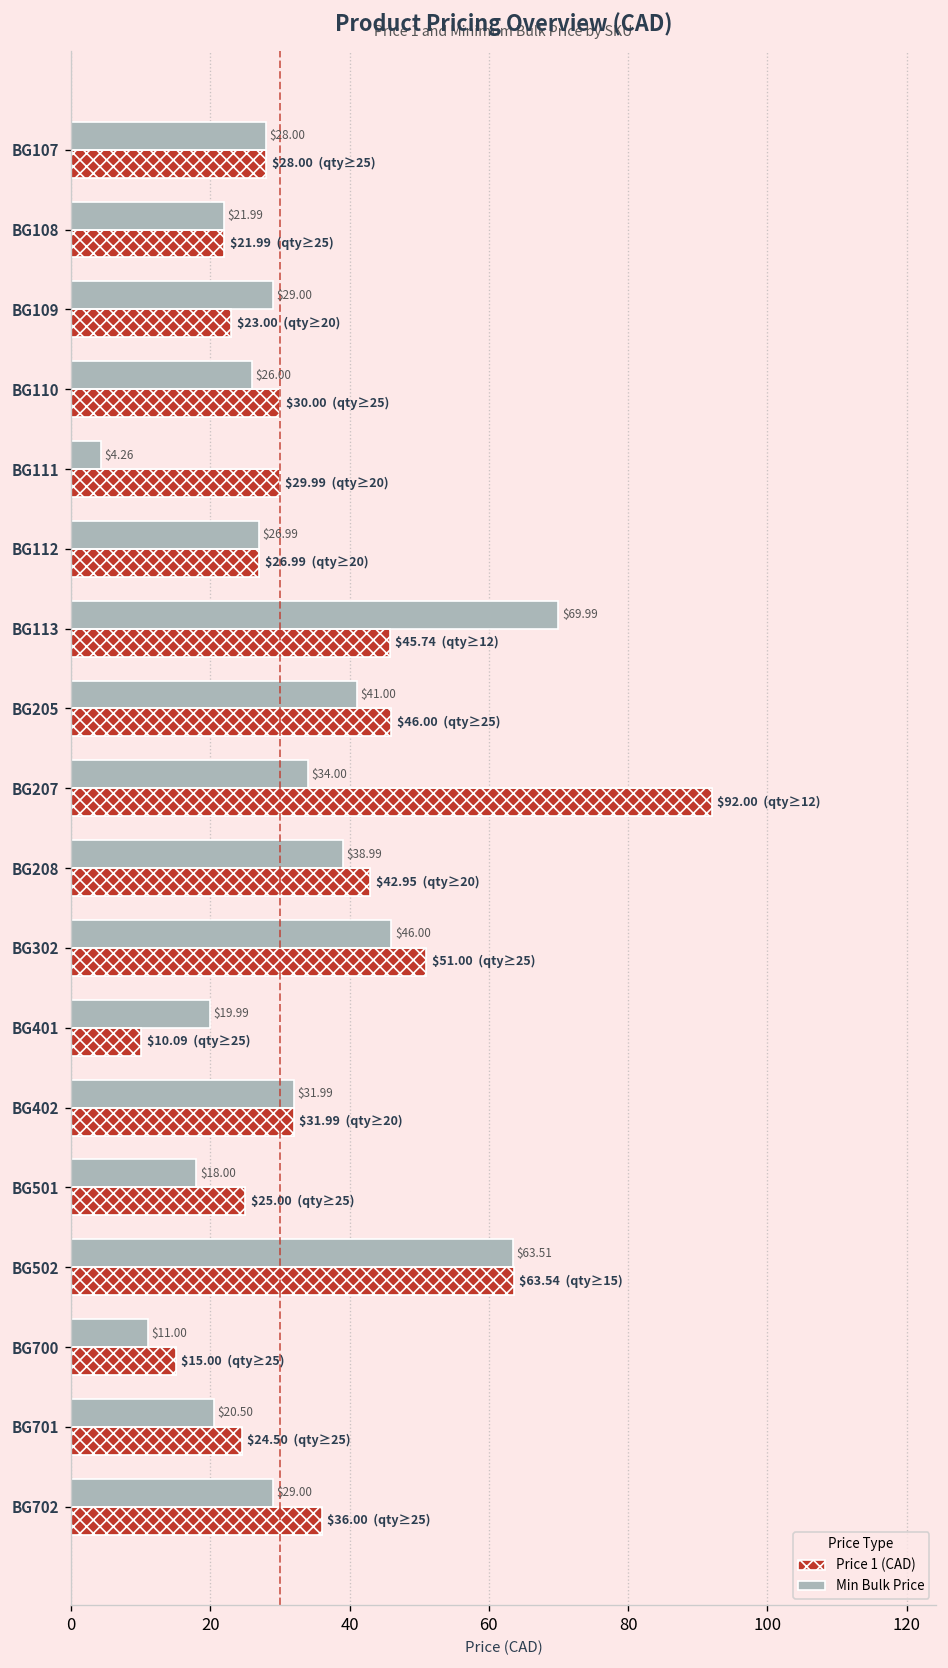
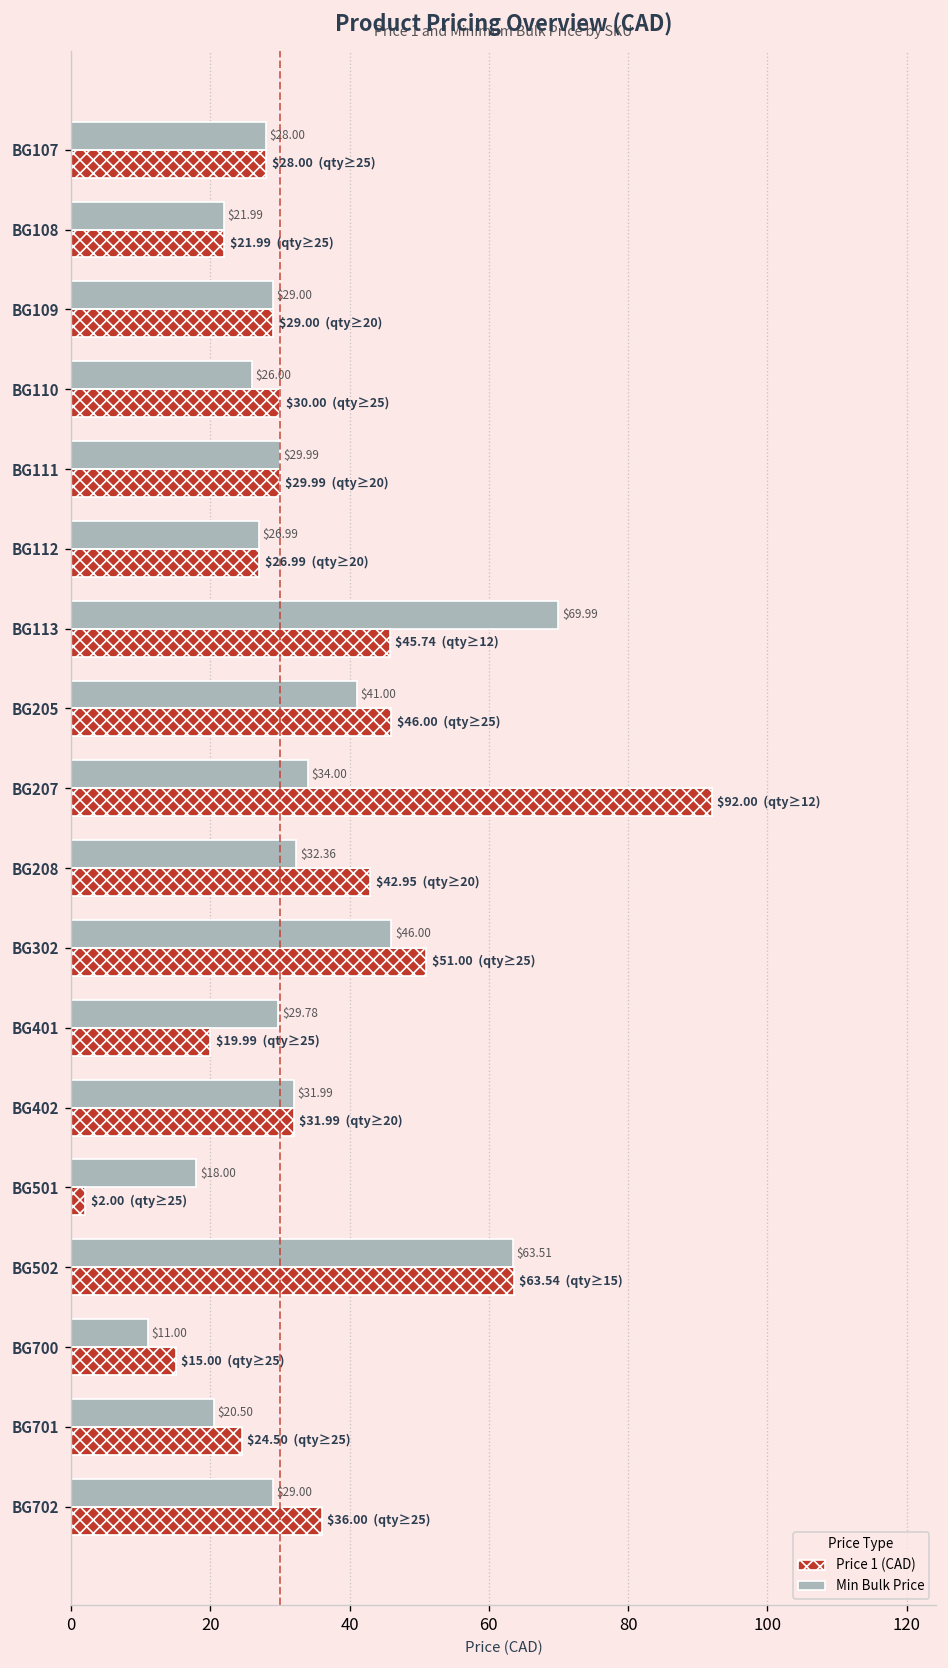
Price 1 (CAD), BG109: $23.00 -> $29.00
Min Bulk Price, BG111: $4.26 -> $29.99
Min Bulk Price, BG208: $38.99 -> $32.36
Min Bulk Price, BG401: $19.99 -> $29.78
Price 1 (CAD), BG401: $10.09 -> $19.99
Price 1 (CAD), BG501: $25.00 -> $2.00
